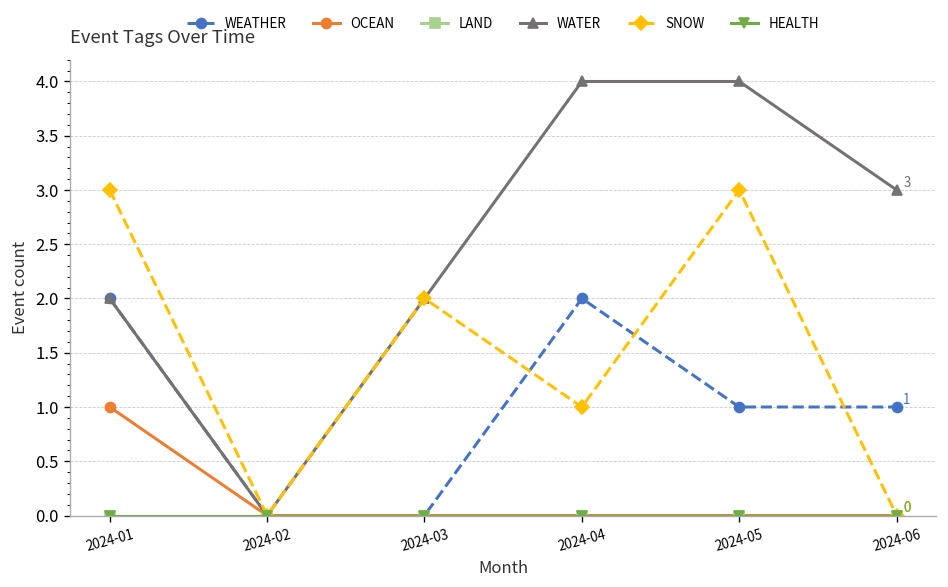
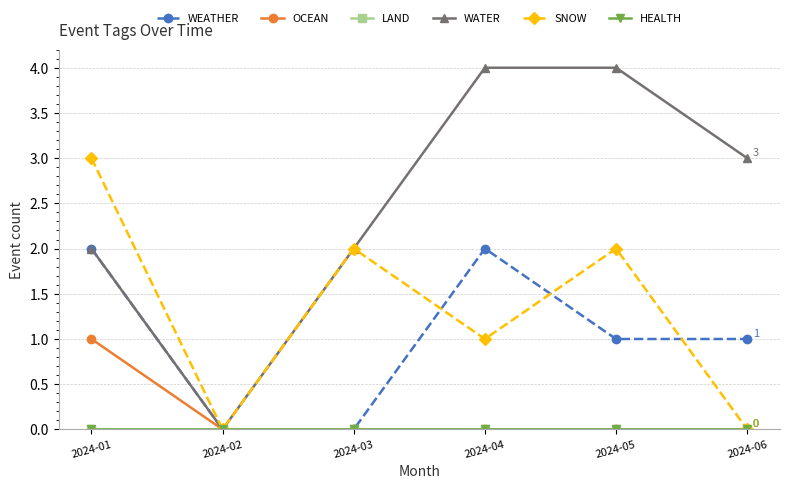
SNOW, 2024-05: 3 -> 2
